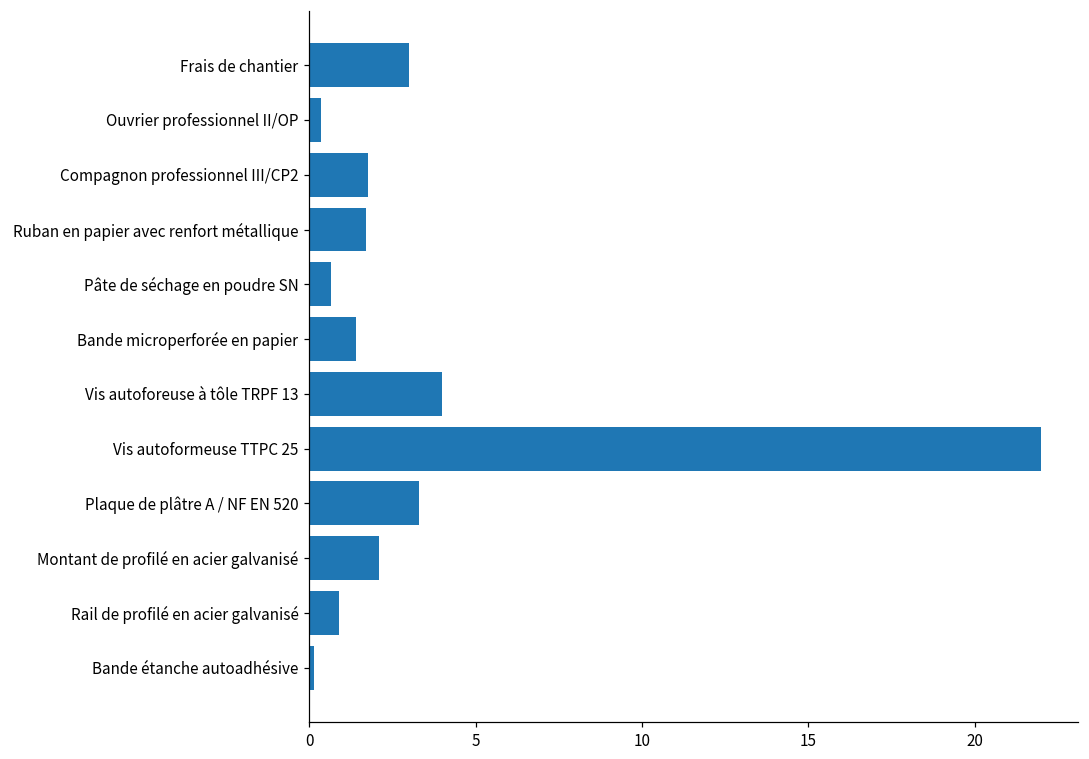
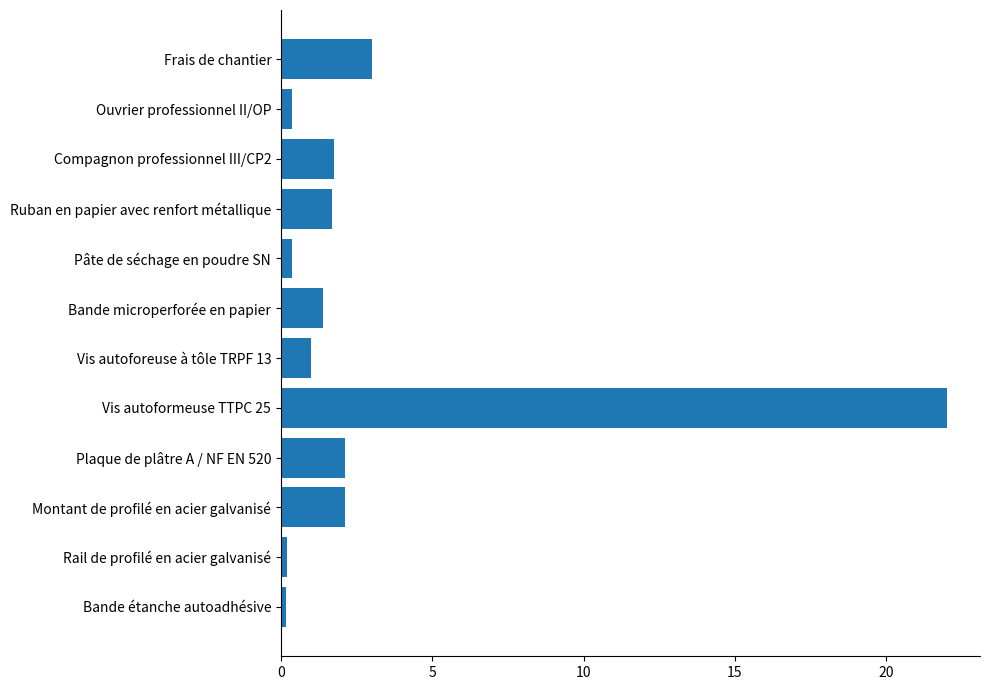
Pâte de séchage en poudre SN: 0.7 -> 0.4
Vis autoforeuse à tôle TRPF 13: 4 -> 1
Plaque de plâtre A / NF EN 520: 3.3 -> 2.1
Rail de profilé en acier galvanisé: 0.9 -> 0.2
